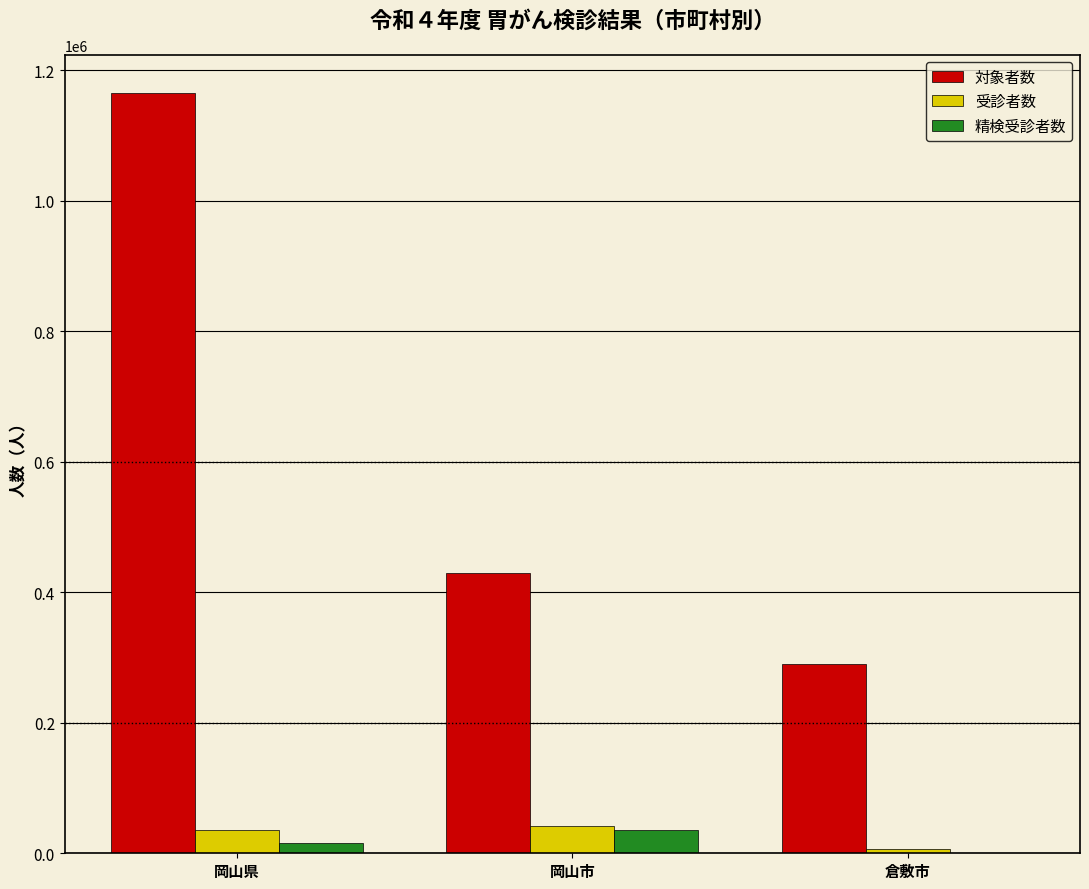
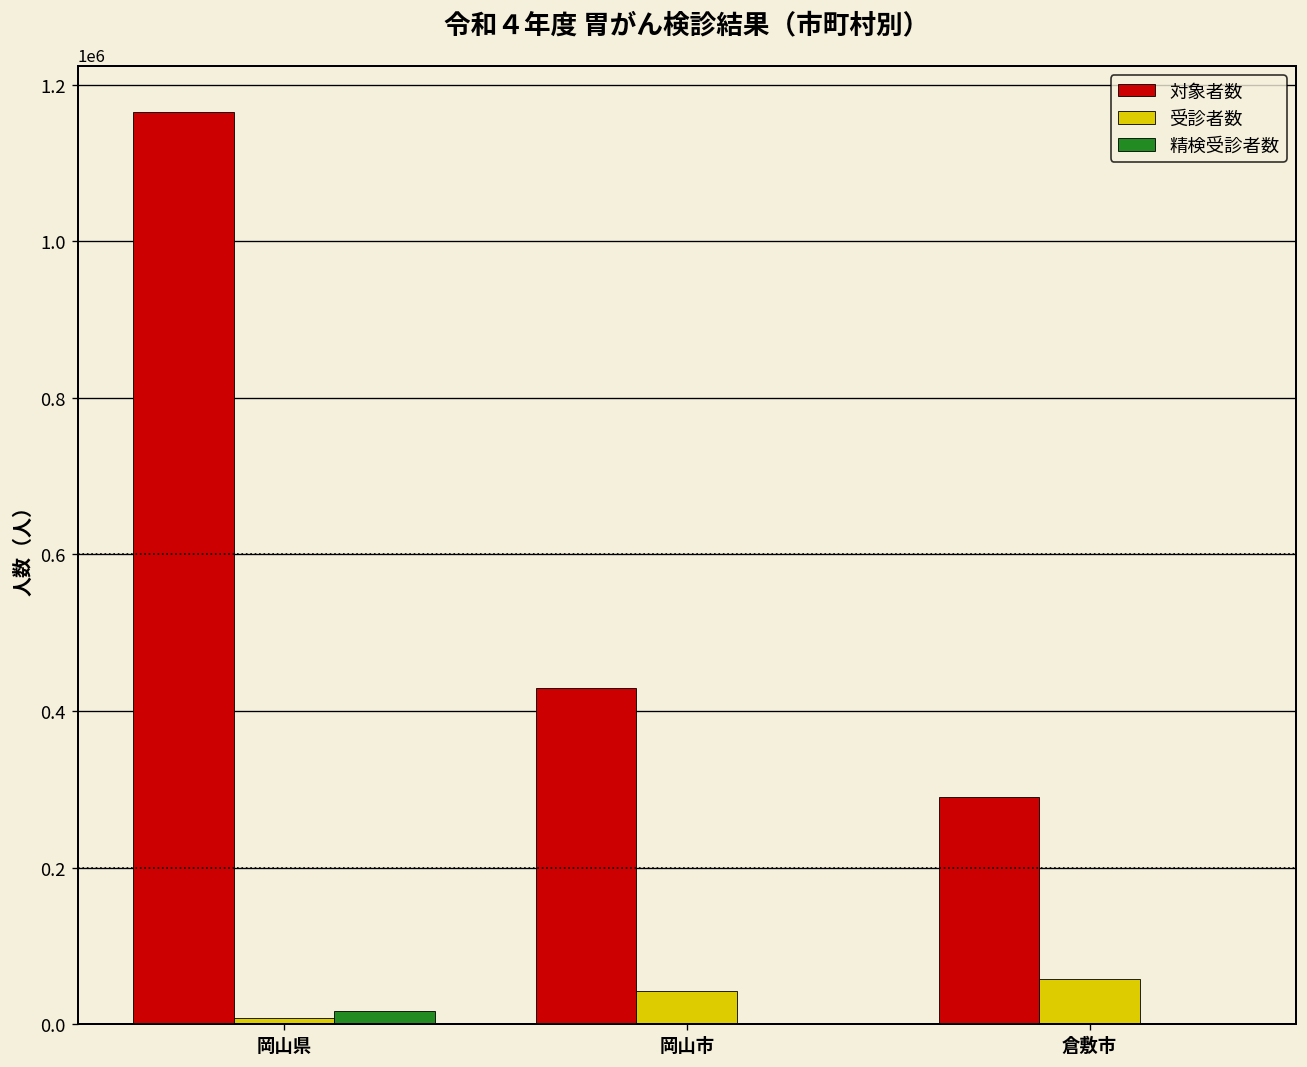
受診者数, 岡山県: 40000 -> 10000
精検受診者数, 岡山市: 40000 -> 0
受診者数, 倉敷市: 10000 -> 60000
